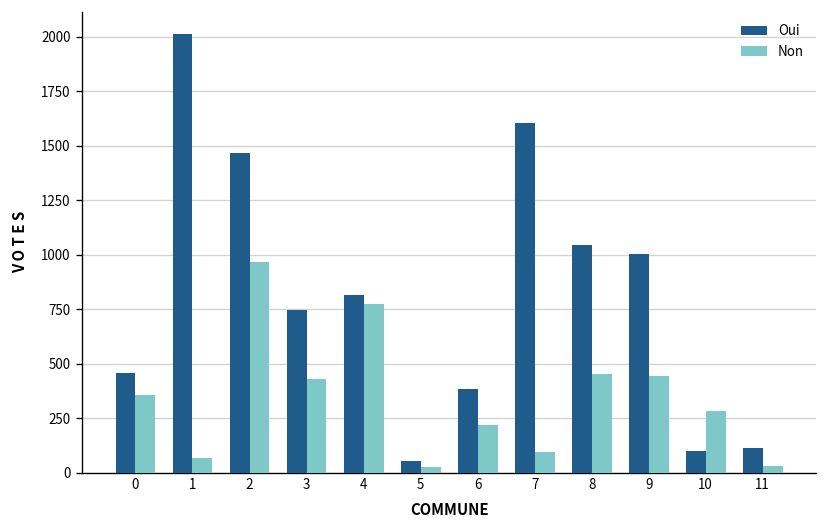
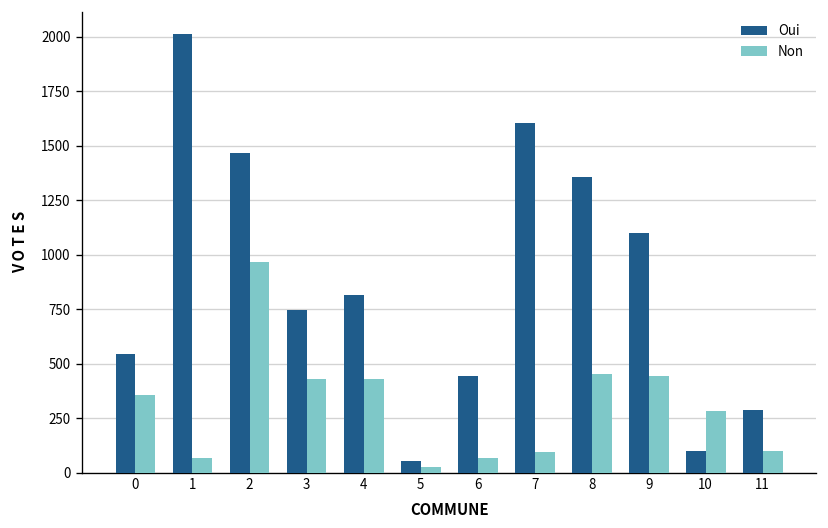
Oui, 0: 460 -> 540
Non, 4: 770 -> 430
Oui, 6: 380 -> 440
Non, 6: 220 -> 70
Oui, 8: 1050 -> 1360
Oui, 9: 1000 -> 1100
Oui, 11: 110 -> 290
Non, 11: 30 -> 100
